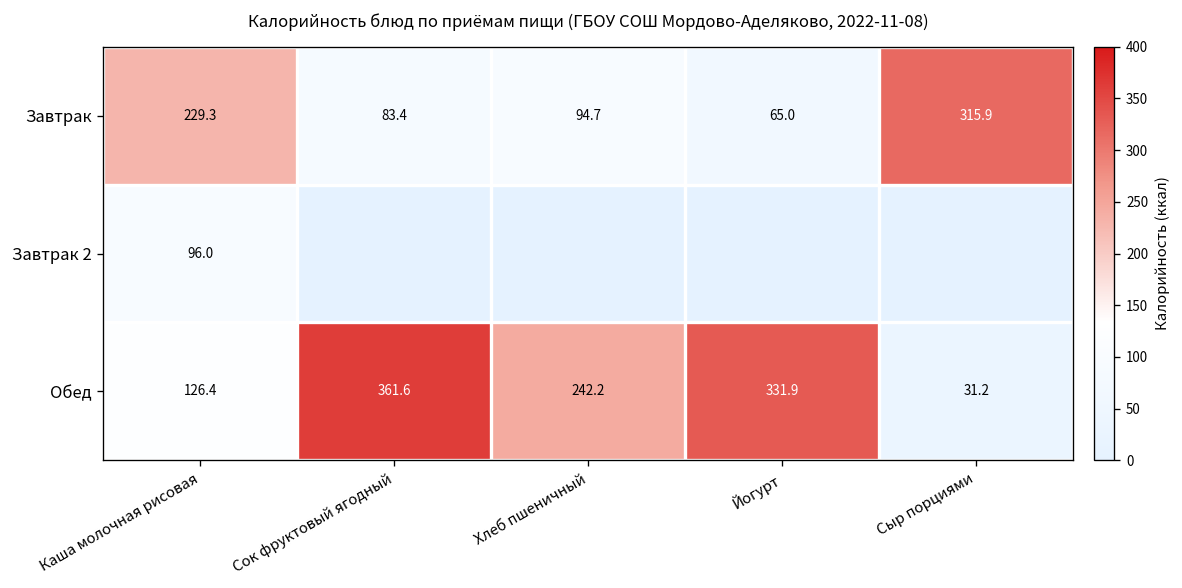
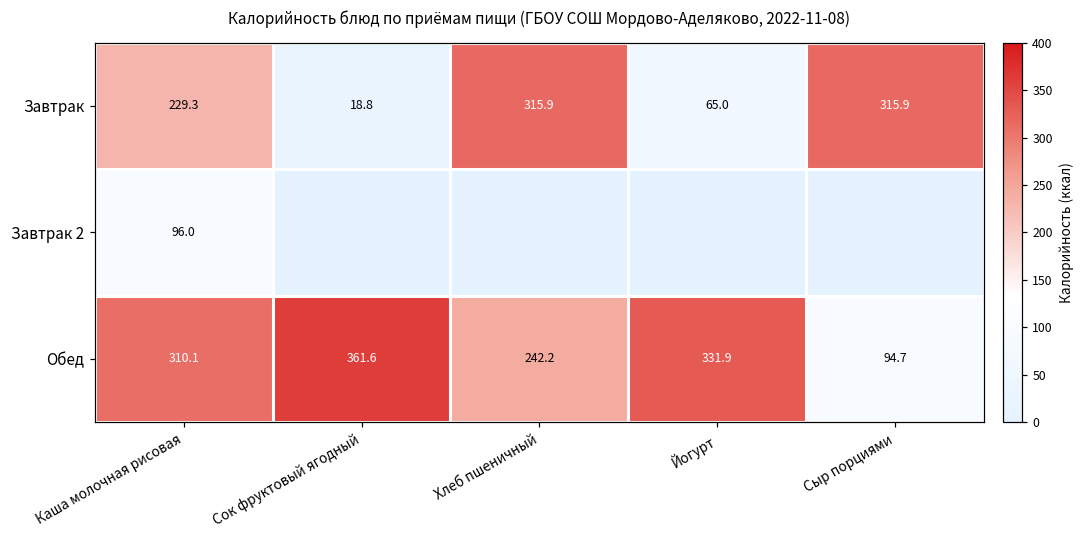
Завтрак, Сок фруктовый ягодный: 83.4 -> 18.8
Завтрак, Хлеб пшеничный: 94.7 -> 315.9
Обед, Каша молочная рисовая: 126.4 -> 310.1
Обед, Сыр порциями: 31.2 -> 94.7
